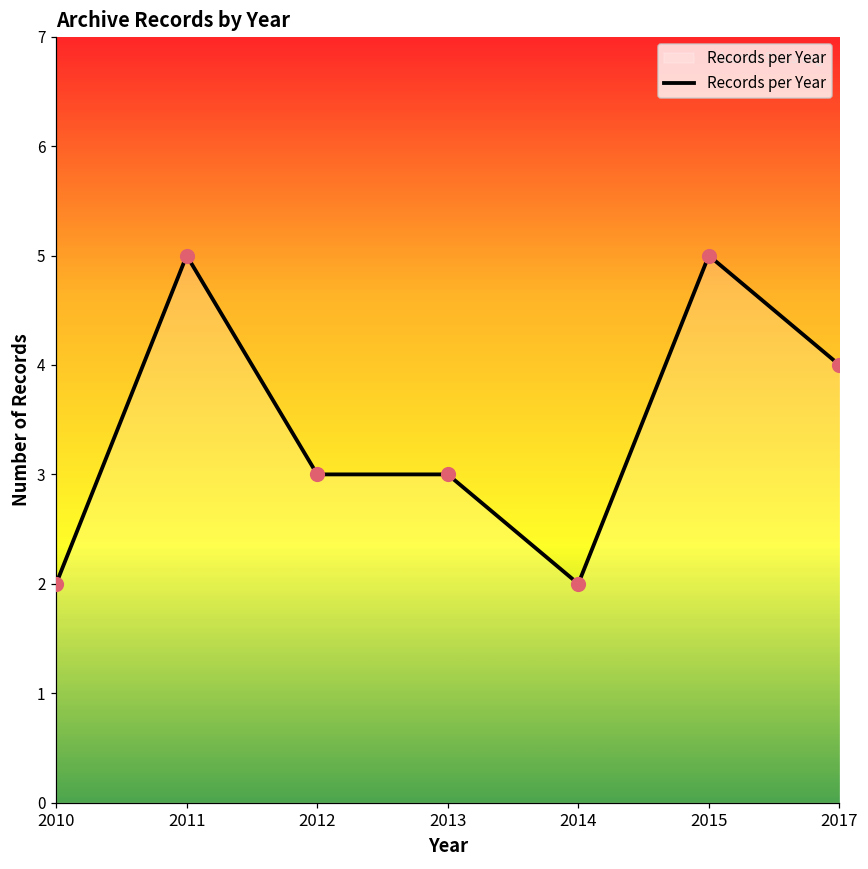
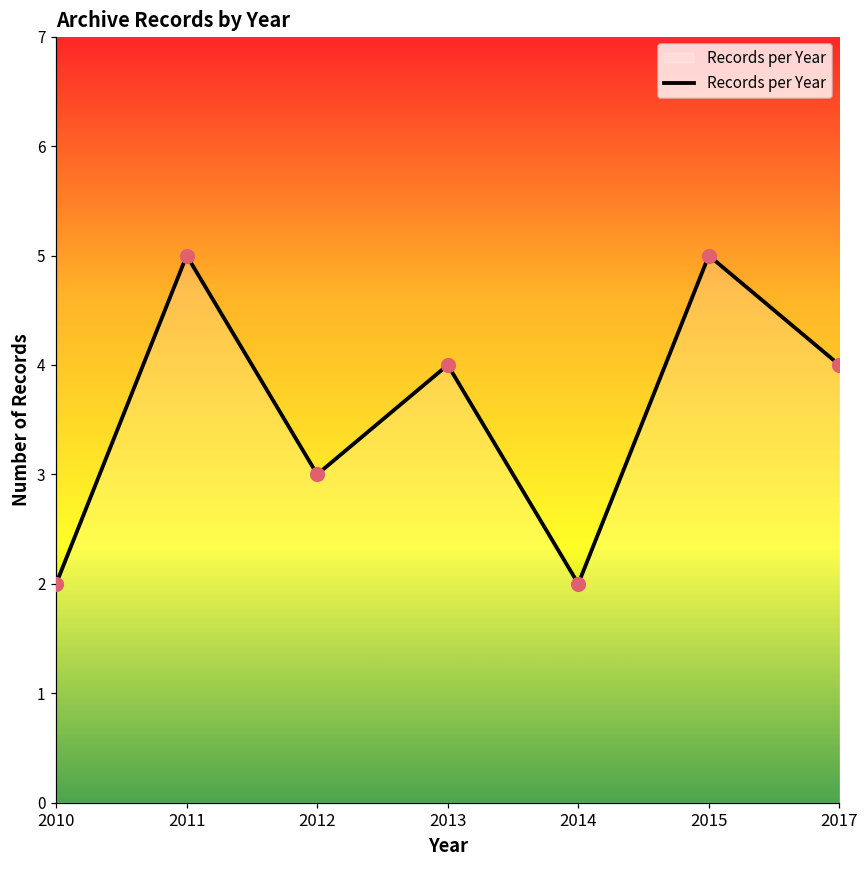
2013: 3 -> 4
